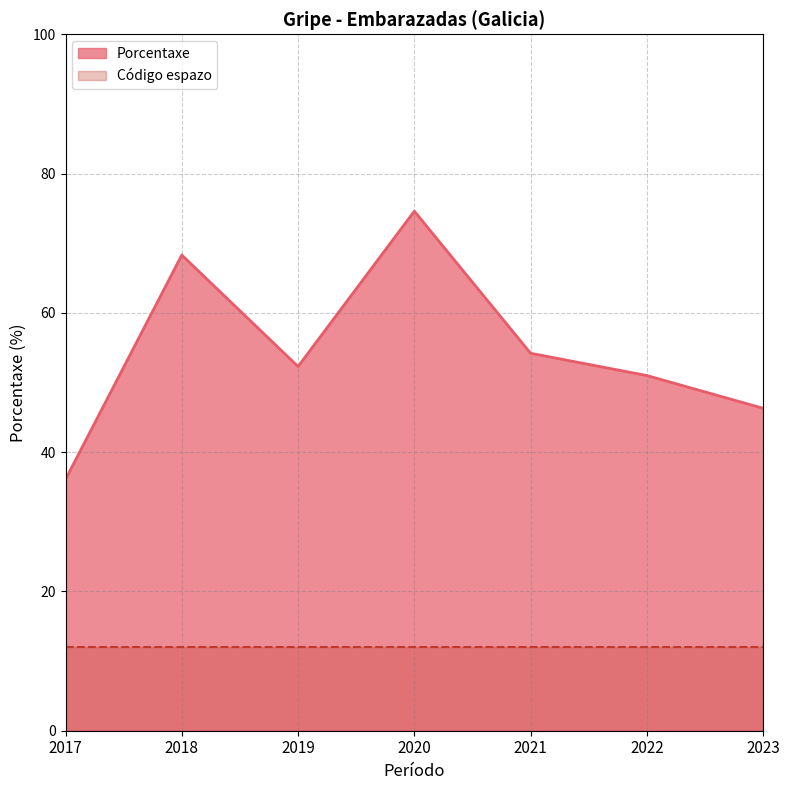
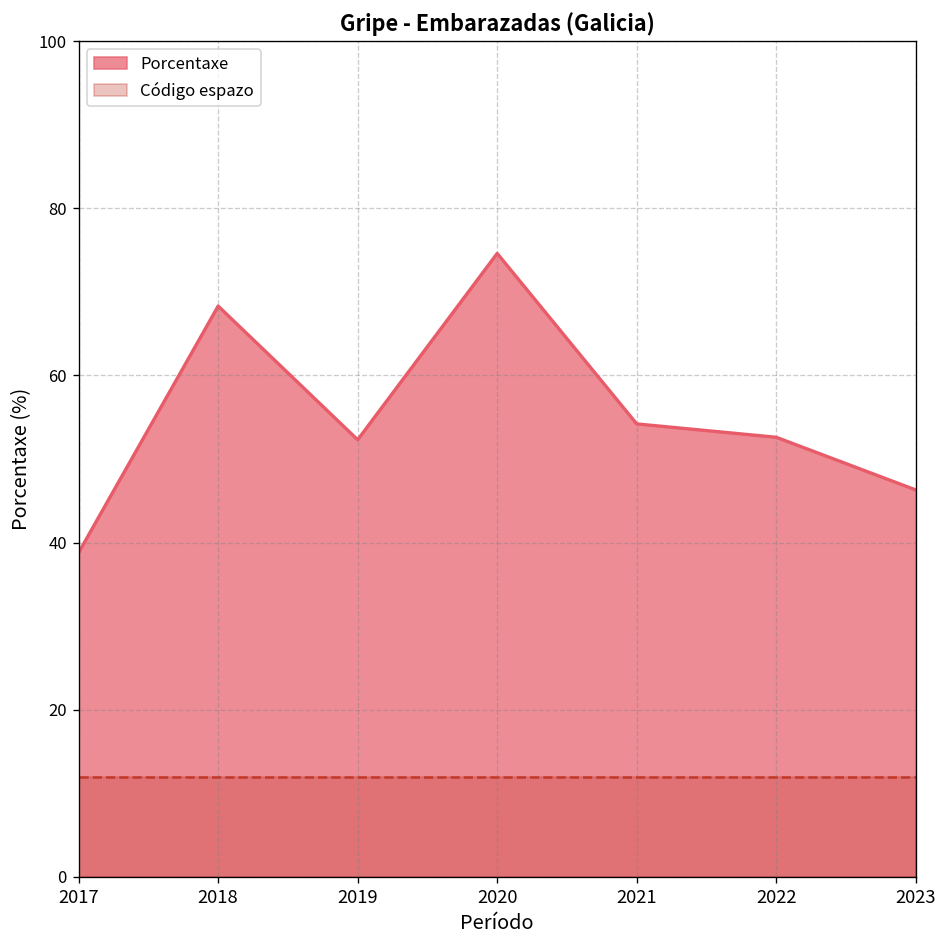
Porcentaxe, 2017: 36 -> 39
Porcentaxe, 2022: 51 -> 53
